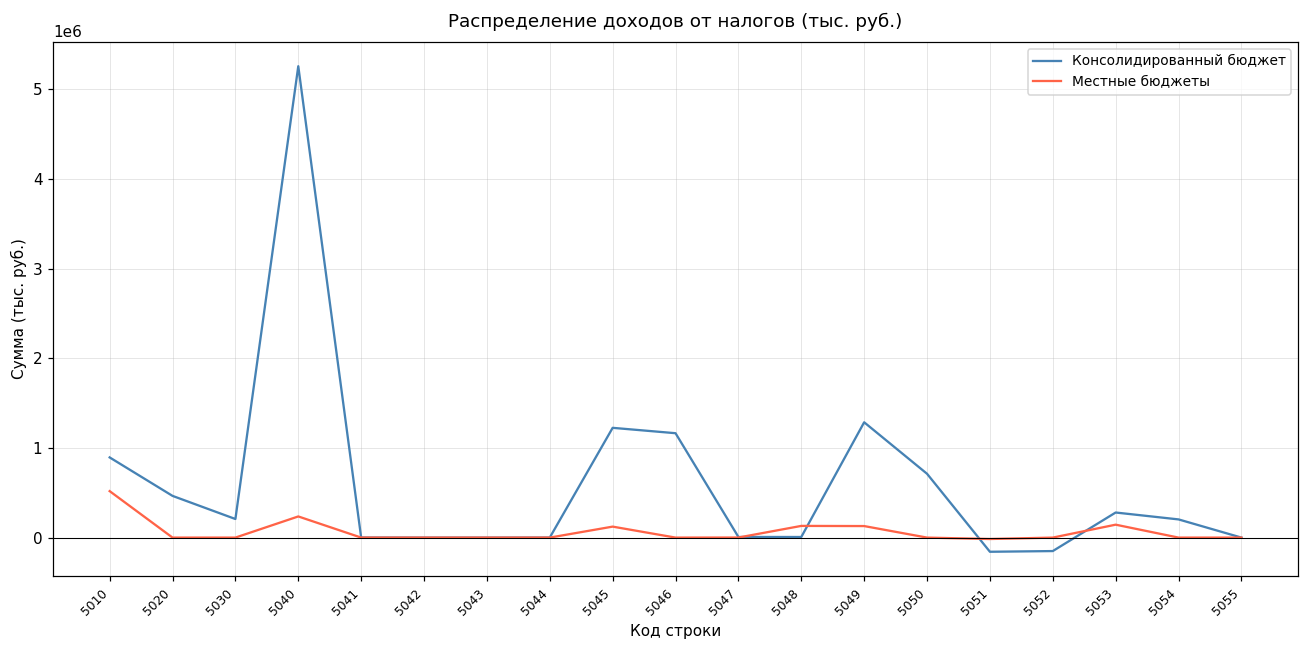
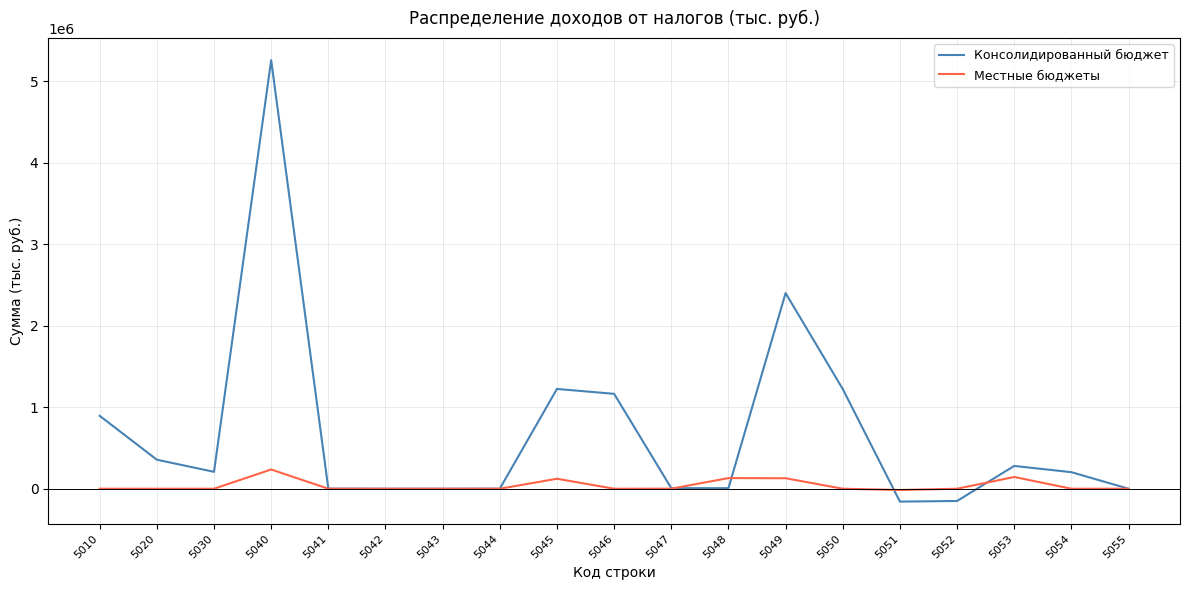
Местные бюджеты, 5010: 500000 -> 0
Консолидированный бюджет, 5020: 500000 -> 400000
Консолидированный бюджет, 5049: 1300000 -> 2400000
Консолидированный бюджет, 5050: 700000 -> 1200000
